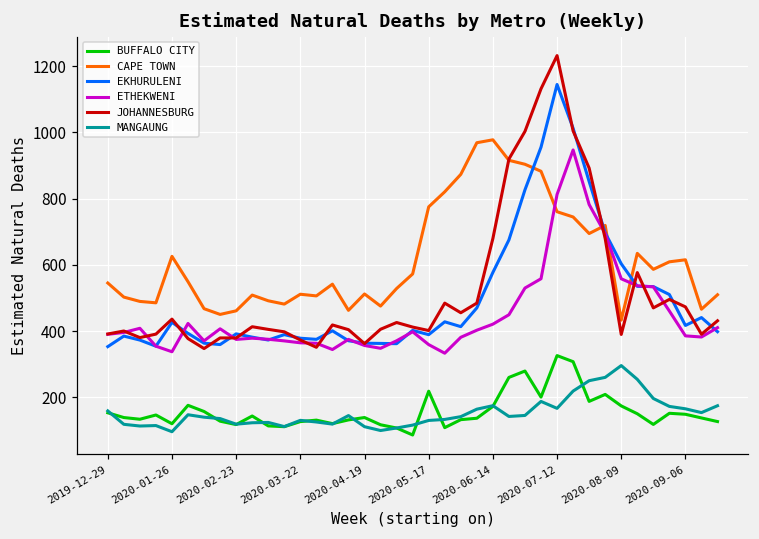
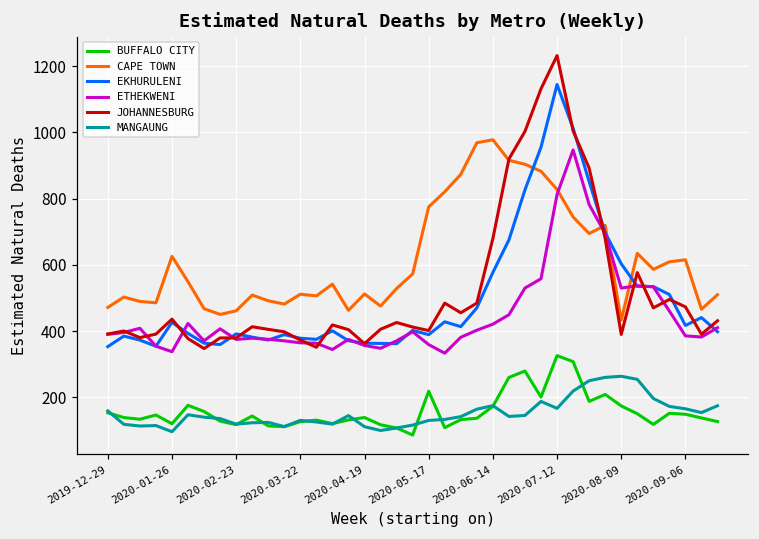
CAPE TOWN, 2019-12-29: 550 -> 470
CAPE TOWN, 2020-07-12: 760 -> 830
ETHEKWENI, 2020-08-09: 560 -> 530
MANGAUNG, 2020-08-09: 300 -> 260
